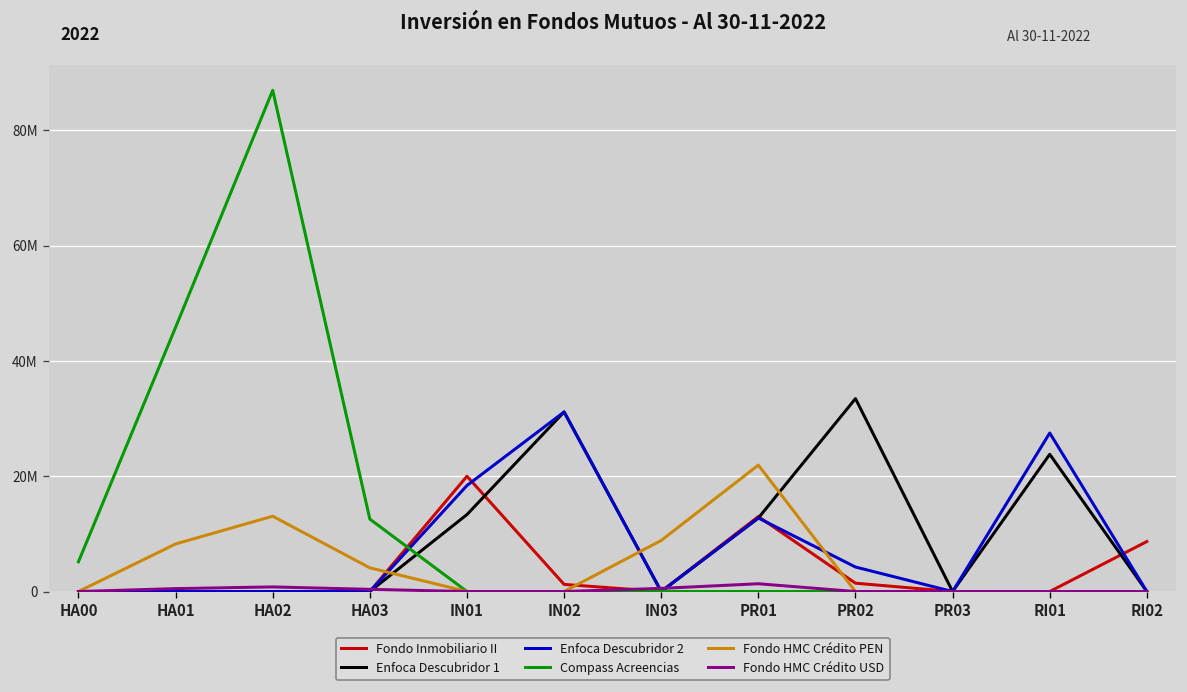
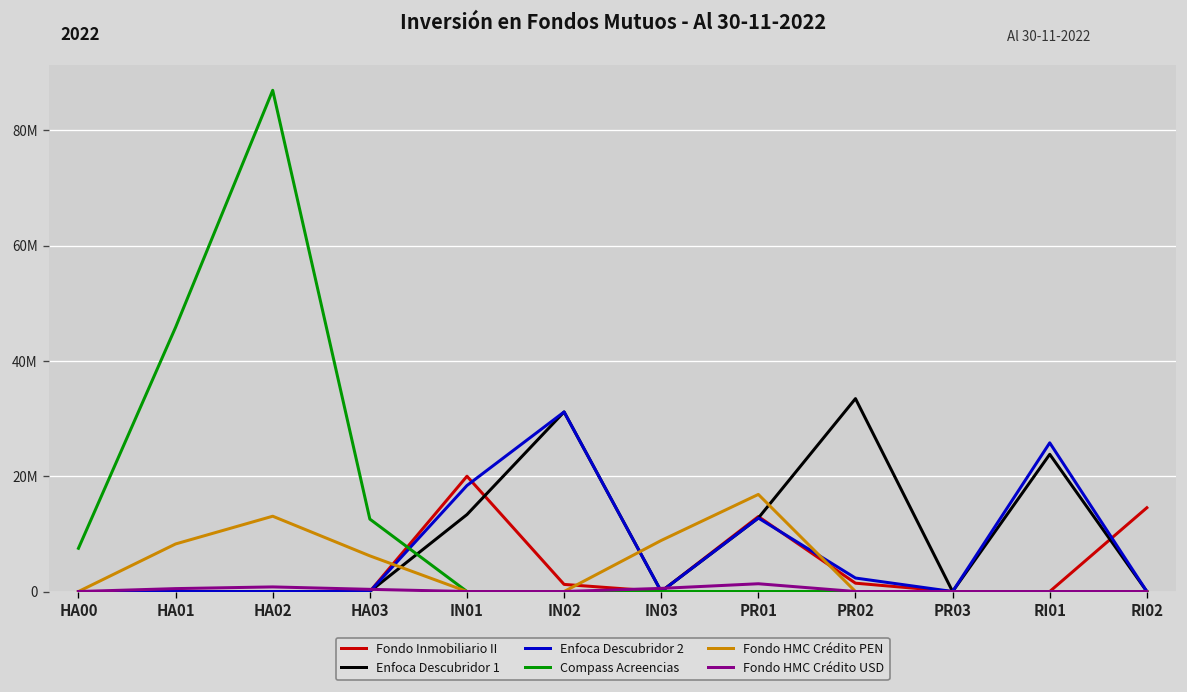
Compass Acreencias, HA00: 5000000 -> 8000000
Fondo HMC Crédito PEN, HA03: 4000000 -> 6000000
Fondo HMC Crédito PEN, PR01: 22000000 -> 17000000
Enfoca Descubridor 2, PR02: 4000000 -> 2000000
Enfoca Descubridor 2, RI01: 28000000 -> 26000000
Fondo Inmobiliario II, RI02: 9000000 -> 15000000
